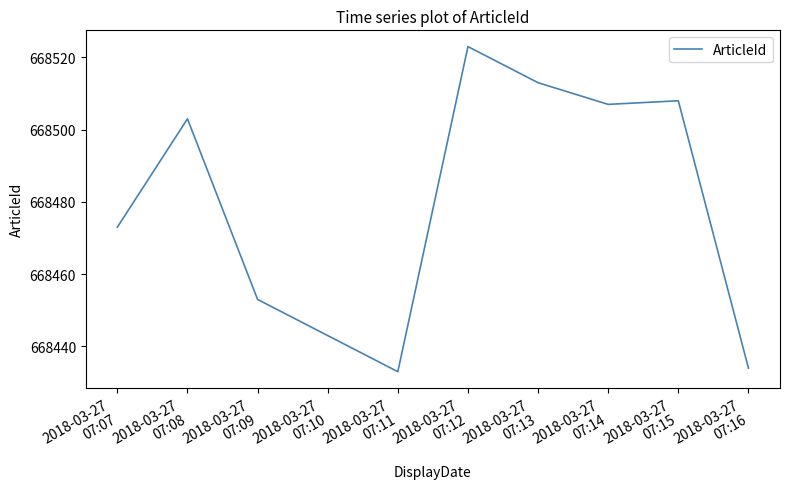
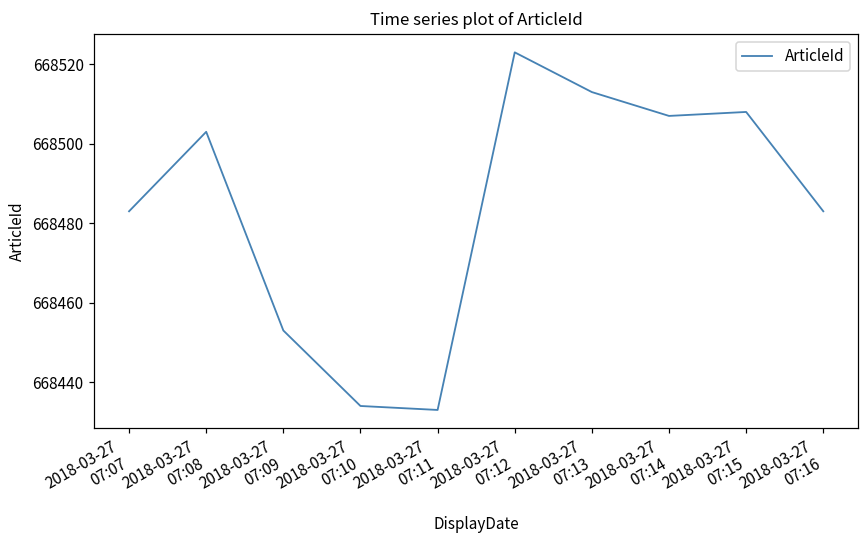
2018-03-27 07:07: 668473 -> 668483
2018-03-27 07:10: 668443 -> 668434
2018-03-27 07:16: 668434 -> 668483
